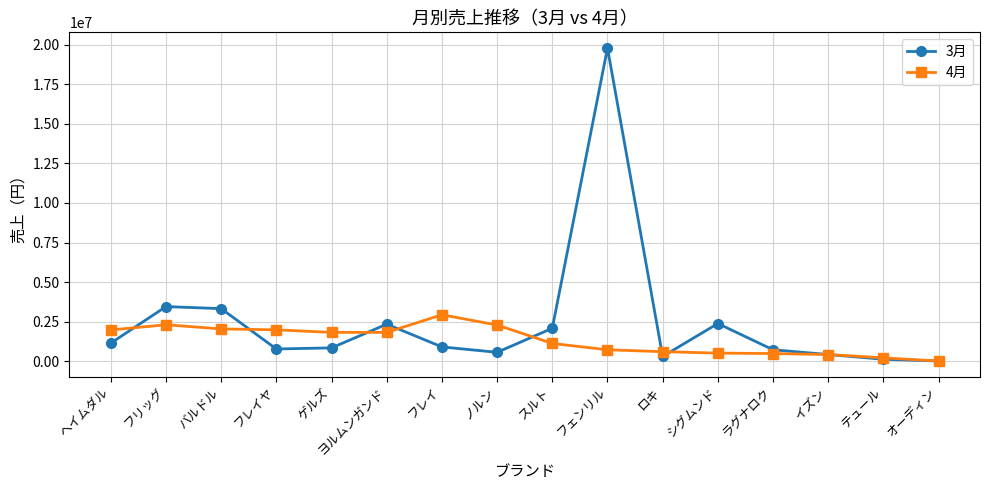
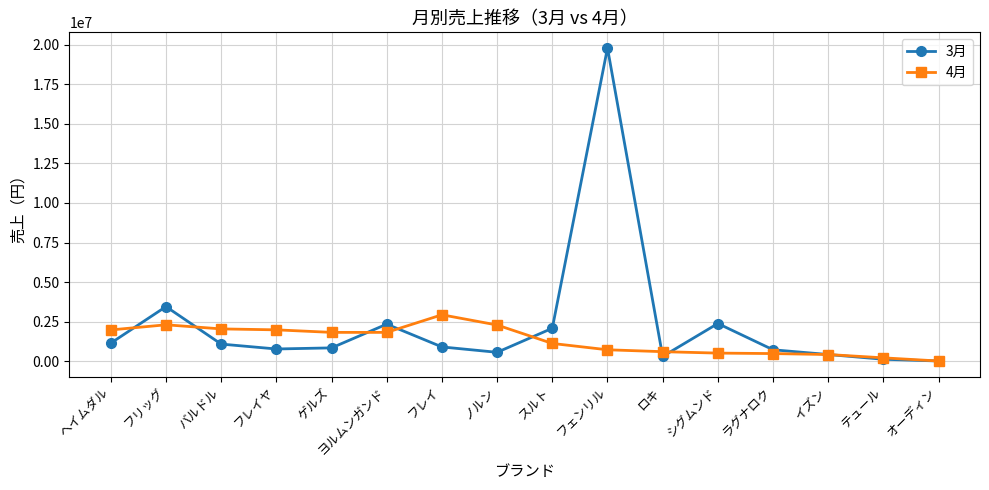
3月, バルドル: 3300000 -> 1100000
